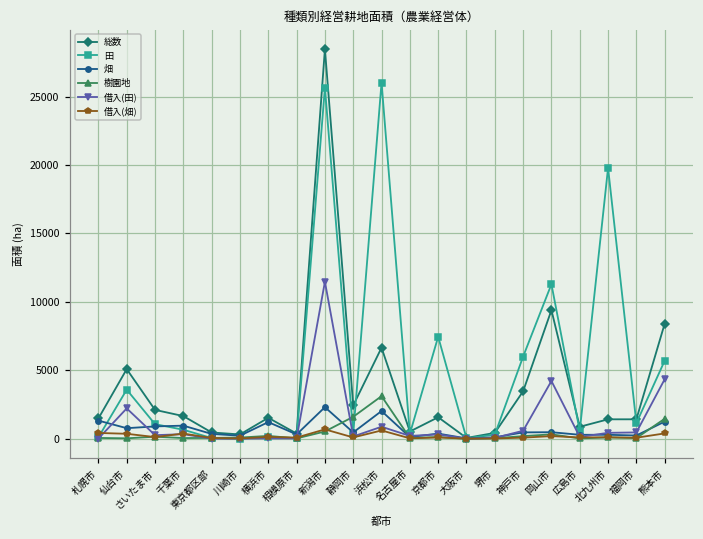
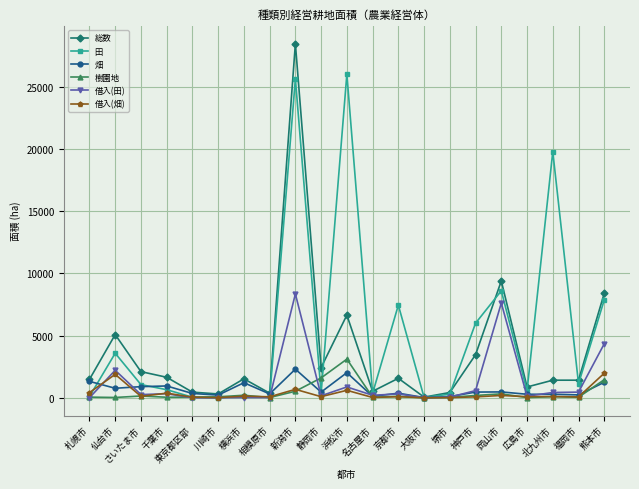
借入(畑), 仙台市: 400 -> 1900
借入(田), 新潟市: 11500 -> 8300
田, 岡山市: 11300 -> 8600
借入(田), 岡山市: 4200 -> 7600
田, 熊本市: 5700 -> 7900
借入(畑), 熊本市: 400 -> 2000
